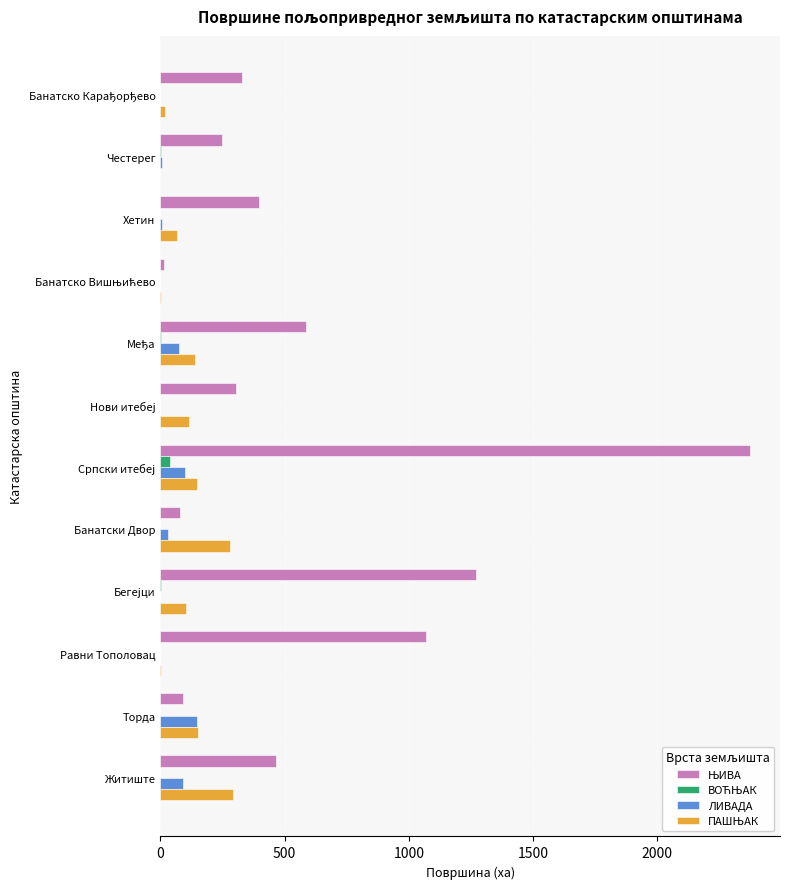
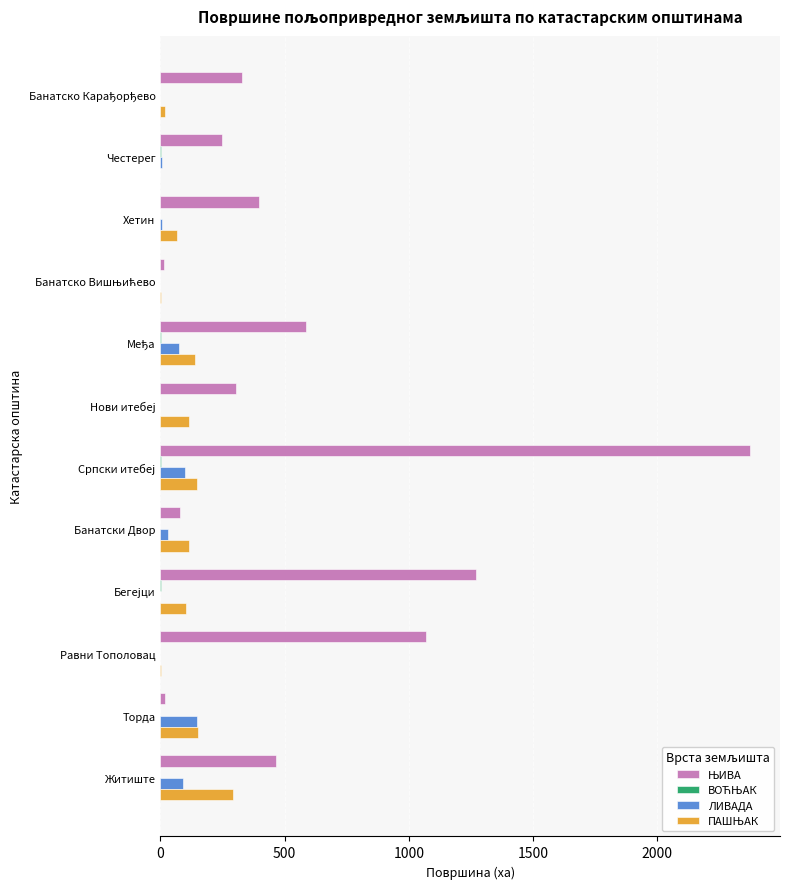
ВОЋЊАК, Српски итебеј: 40 -> 0
ПАШЊАК, Банатски Двор: 280 -> 120
ЊИВА, Торда: 90 -> 20
